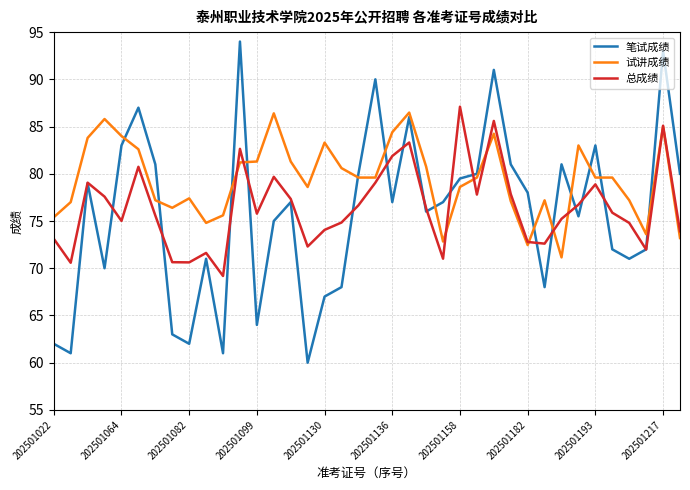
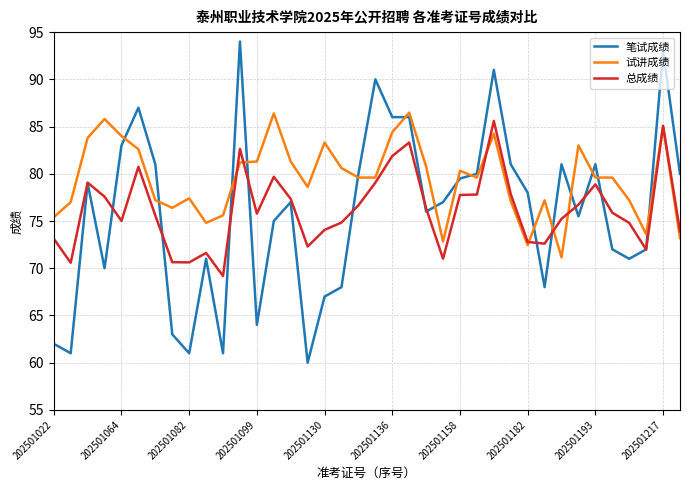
笔试成绩, 202501082: 62 -> 61
笔试成绩, 202501136: 77 -> 86
试讲成绩, 202501158: 79 -> 80
总成绩, 202501158: 87 -> 78
笔试成绩, 202501193: 83 -> 81
